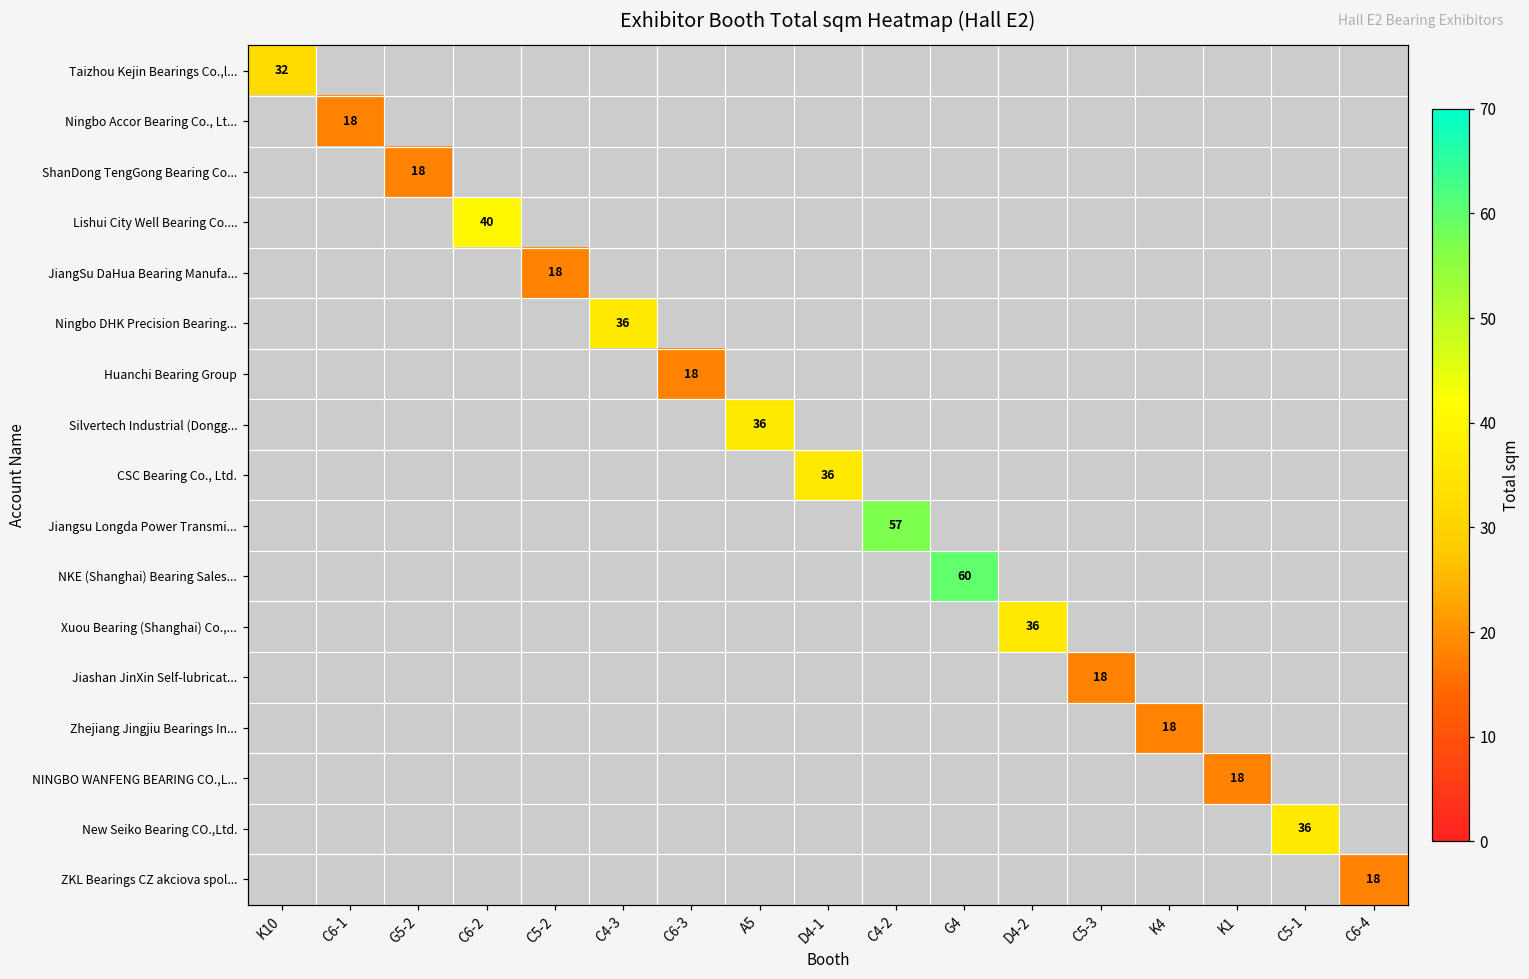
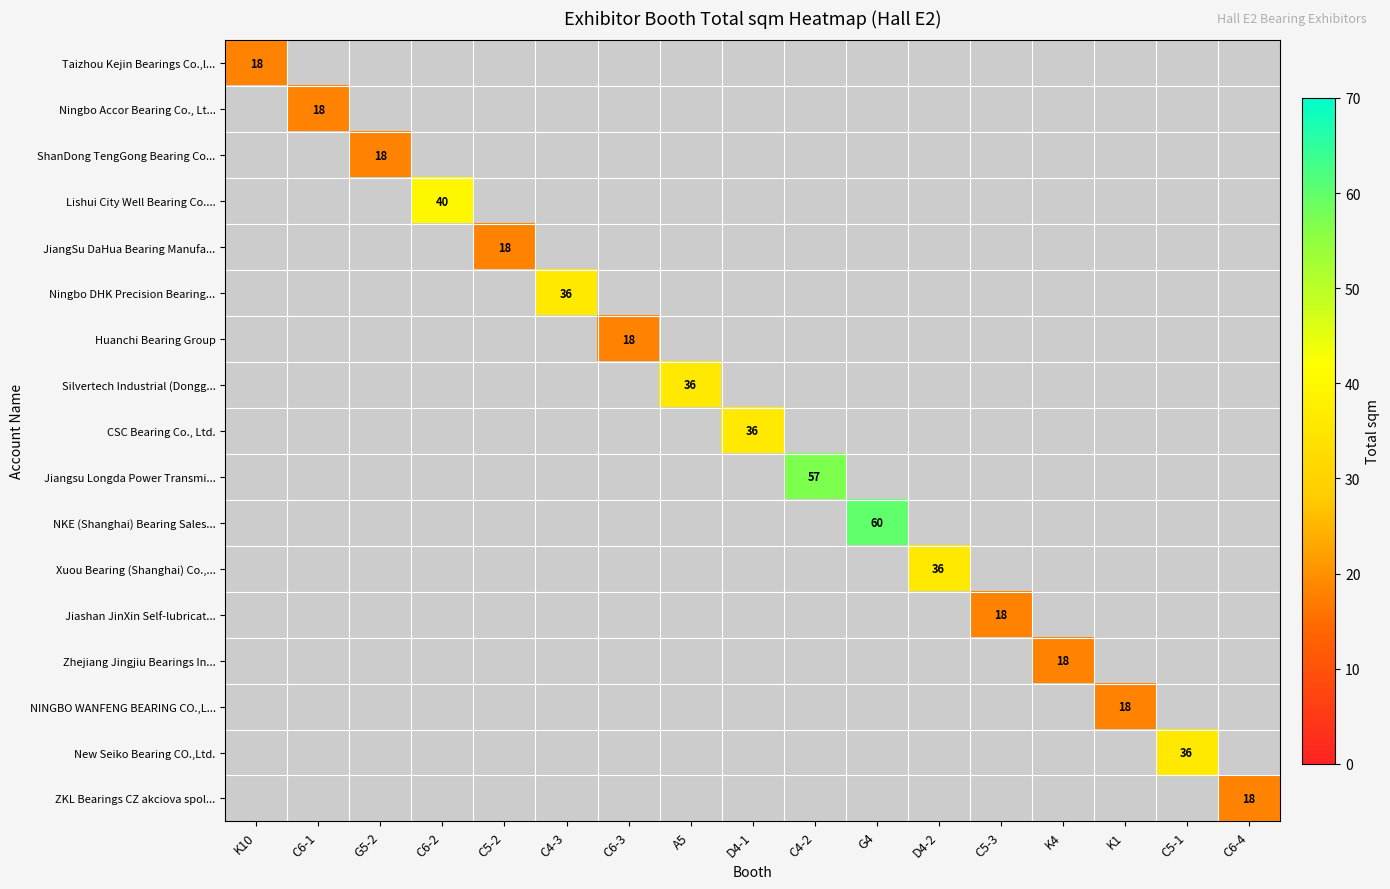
Taizhou Kejin Bearings Co.,l..., K10: 32 -> 18
